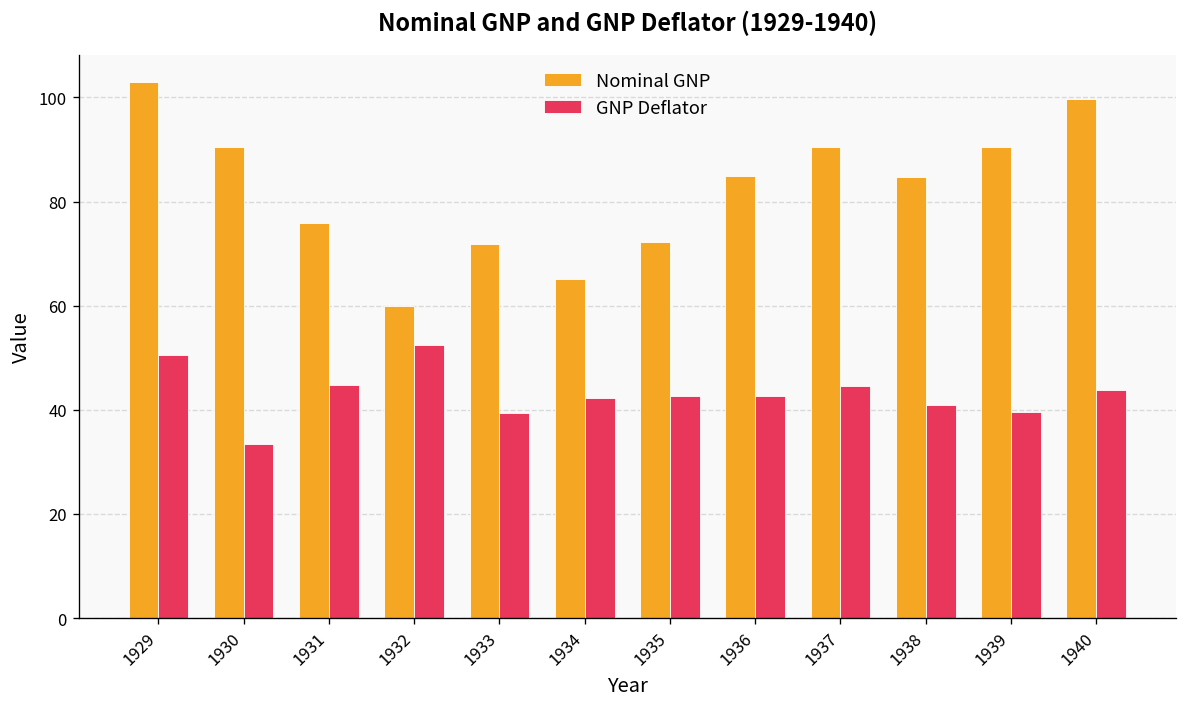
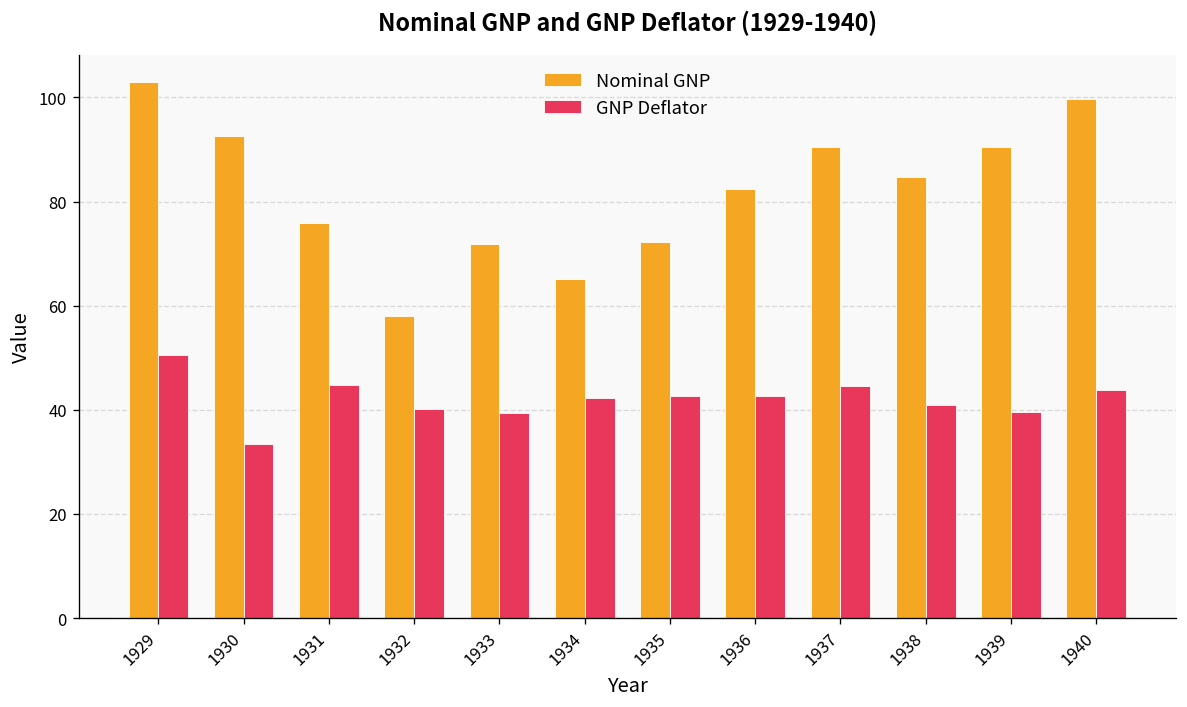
Nominal GNP, 1930: 91 -> 93
Nominal GNP, 1932: 60 -> 58
GNP Deflator, 1932: 53 -> 40
Nominal GNP, 1936: 85 -> 83
